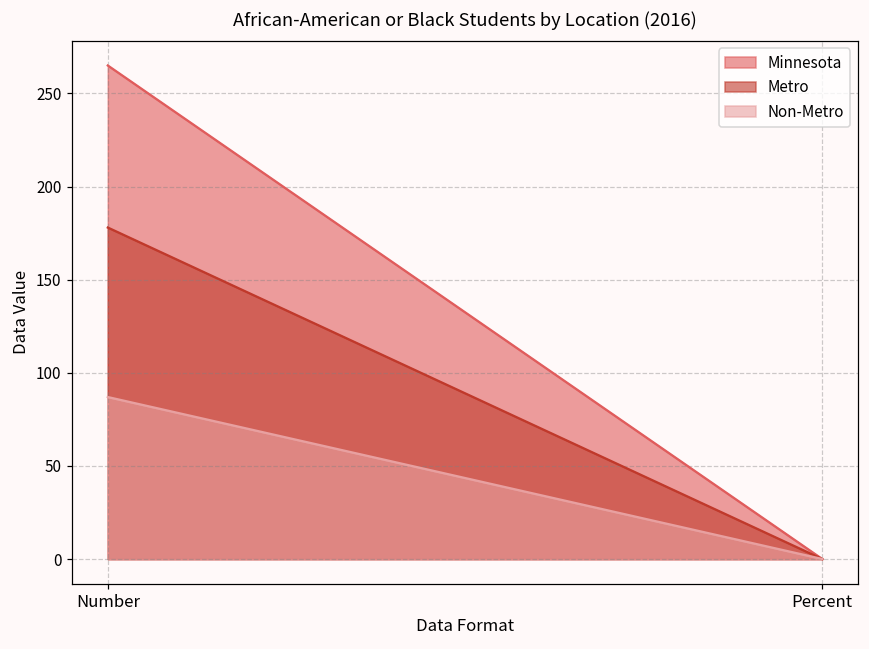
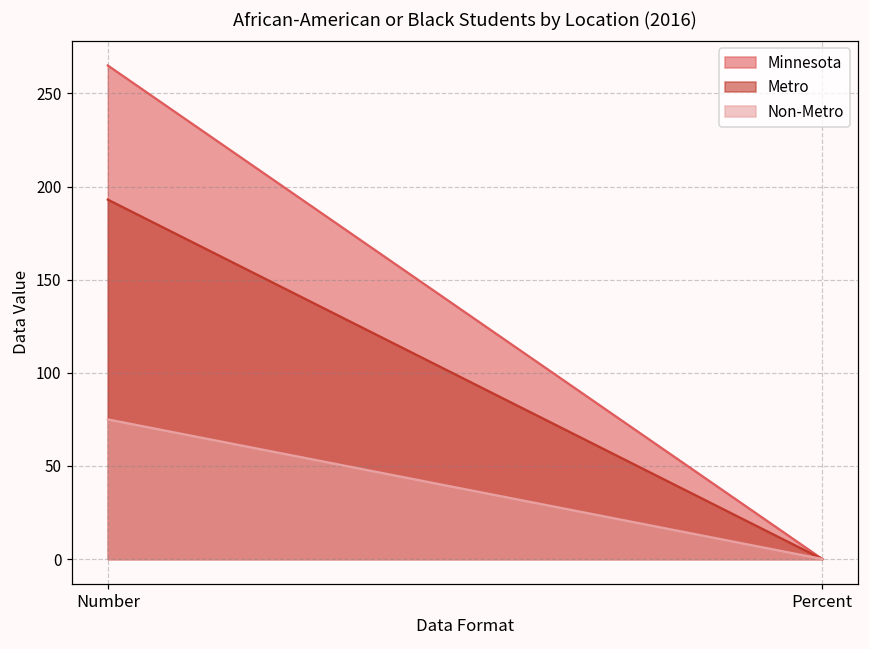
Metro, Number: 178 -> 193
Non-Metro, Number: 87 -> 75
